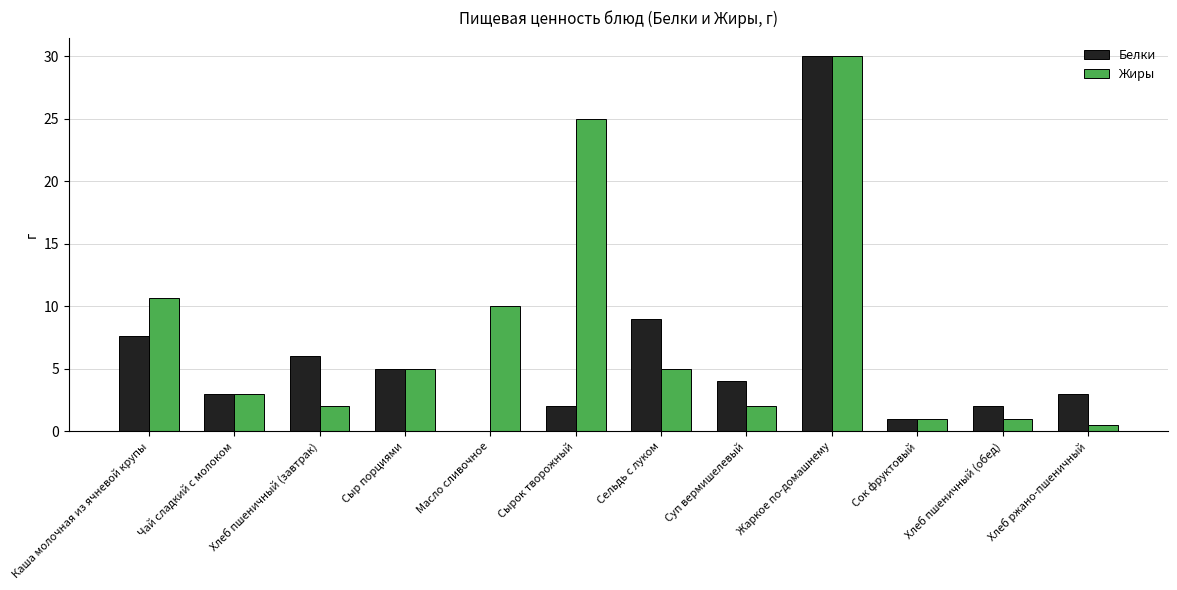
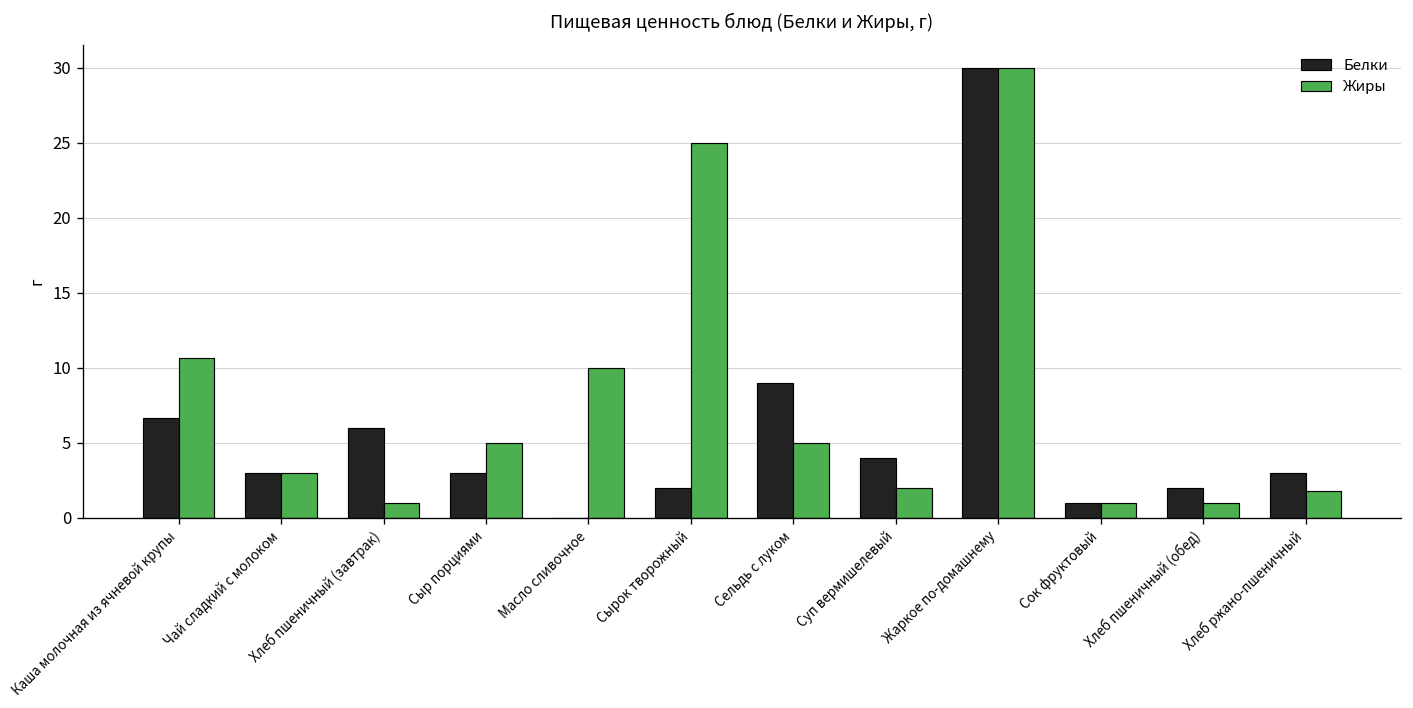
Белки, Каша молочная из ячневой крупы: 7.6 -> 6.7
Жиры, Хлеб пшеничный (завтрак): 2 -> 1
Белки, Сыр порциями: 5 -> 3
Жиры, Хлеб ржано-пшеничный: 0.5 -> 1.8
